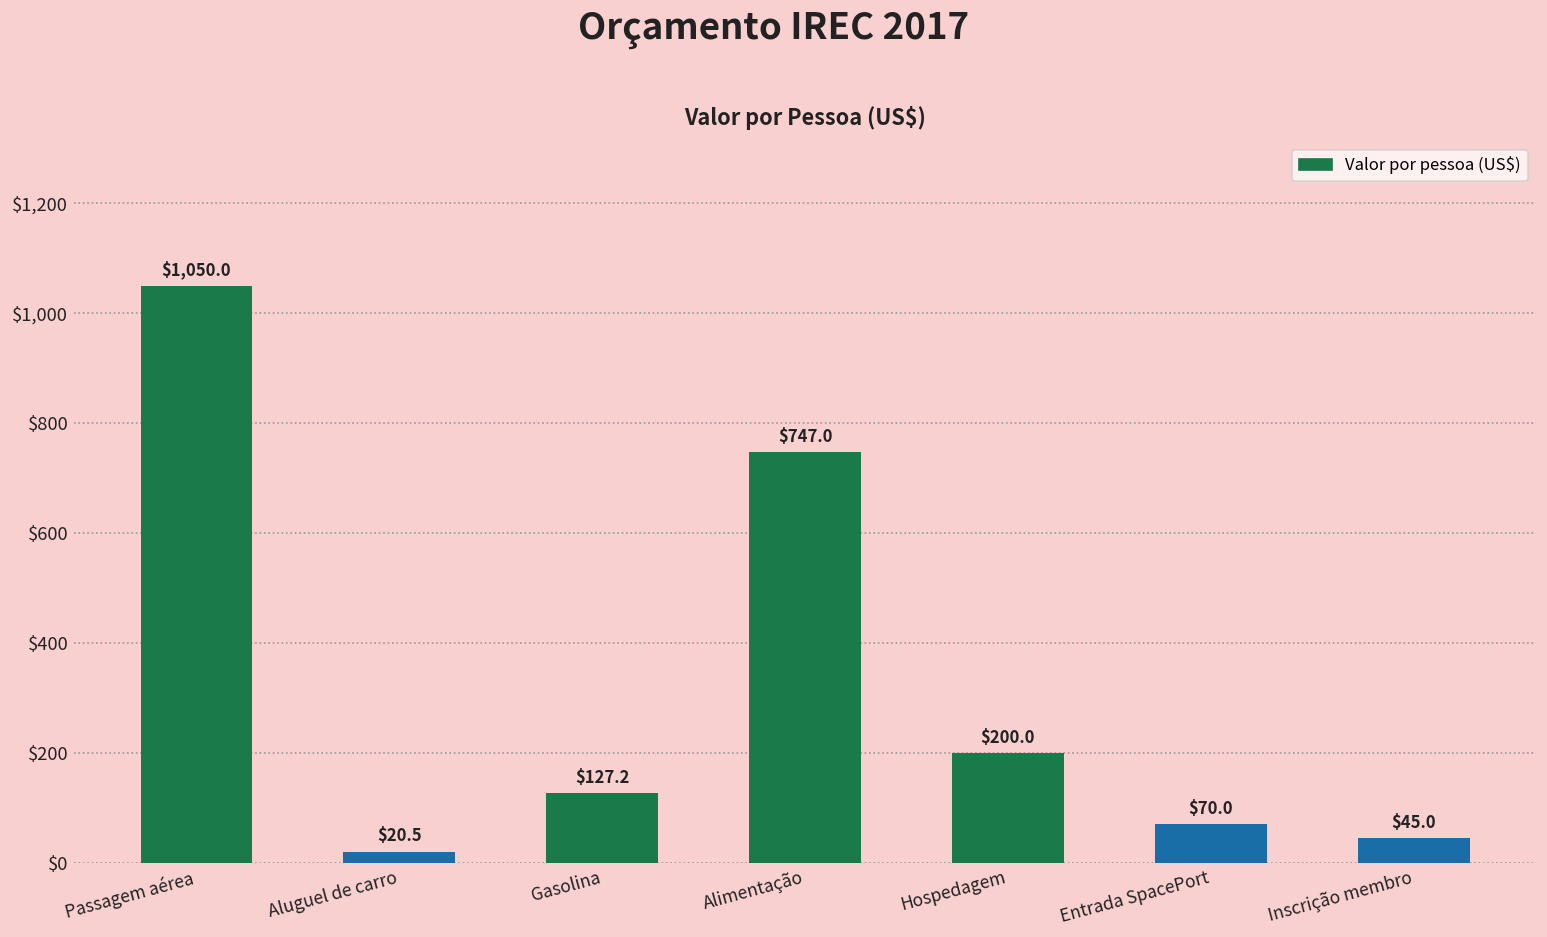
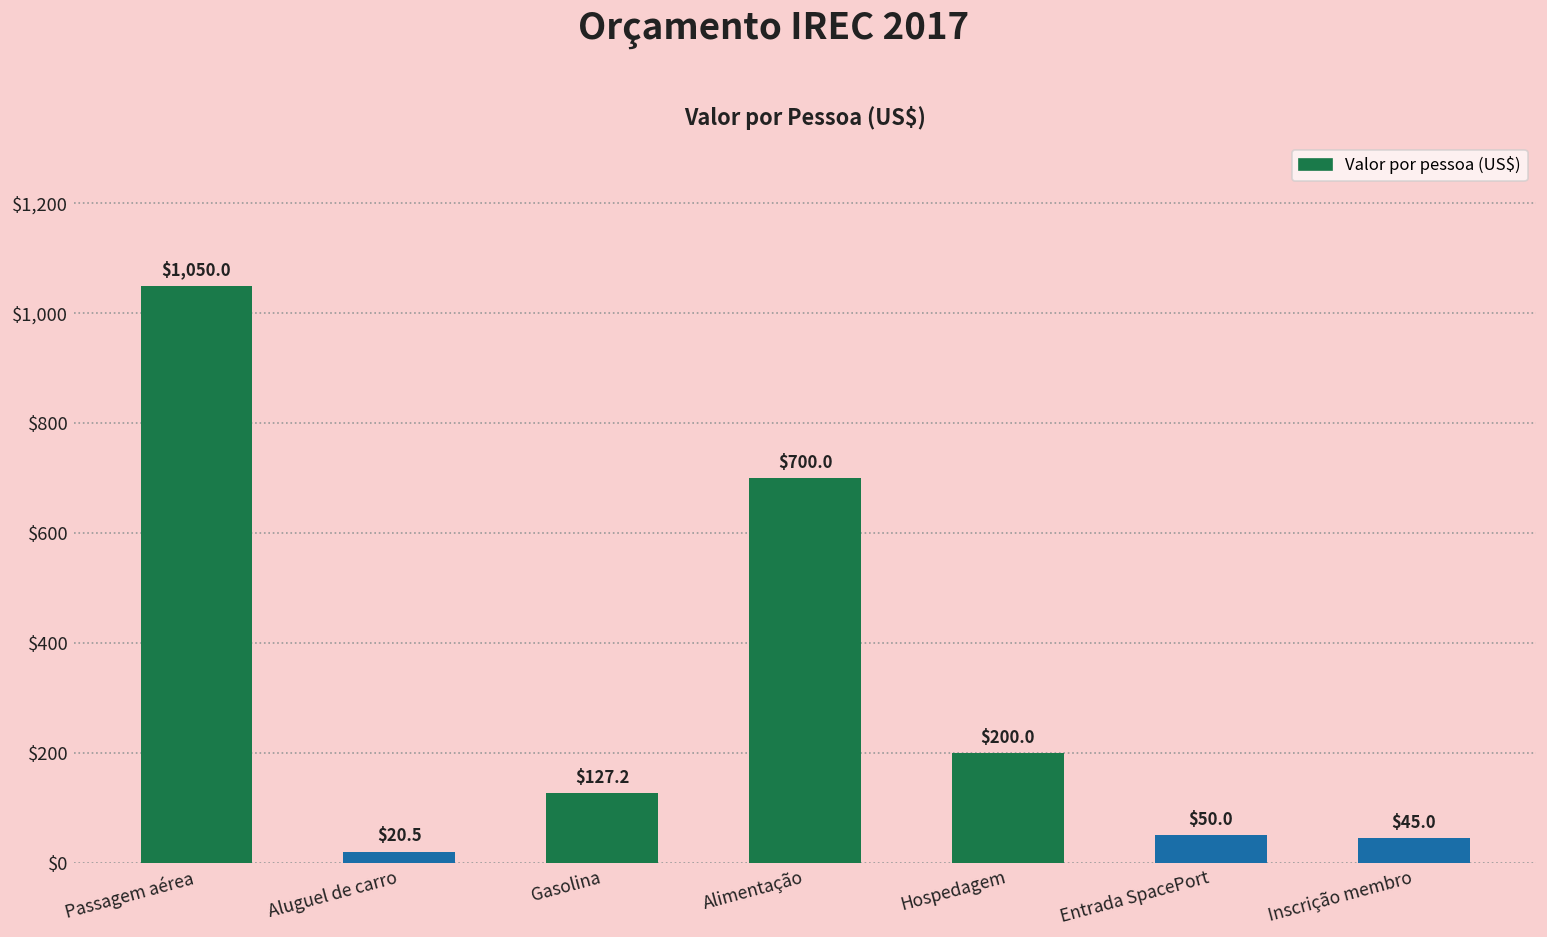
Alimentação: $747.0 -> $700.0
Entrada SpacePort: $70.0 -> $50.0
